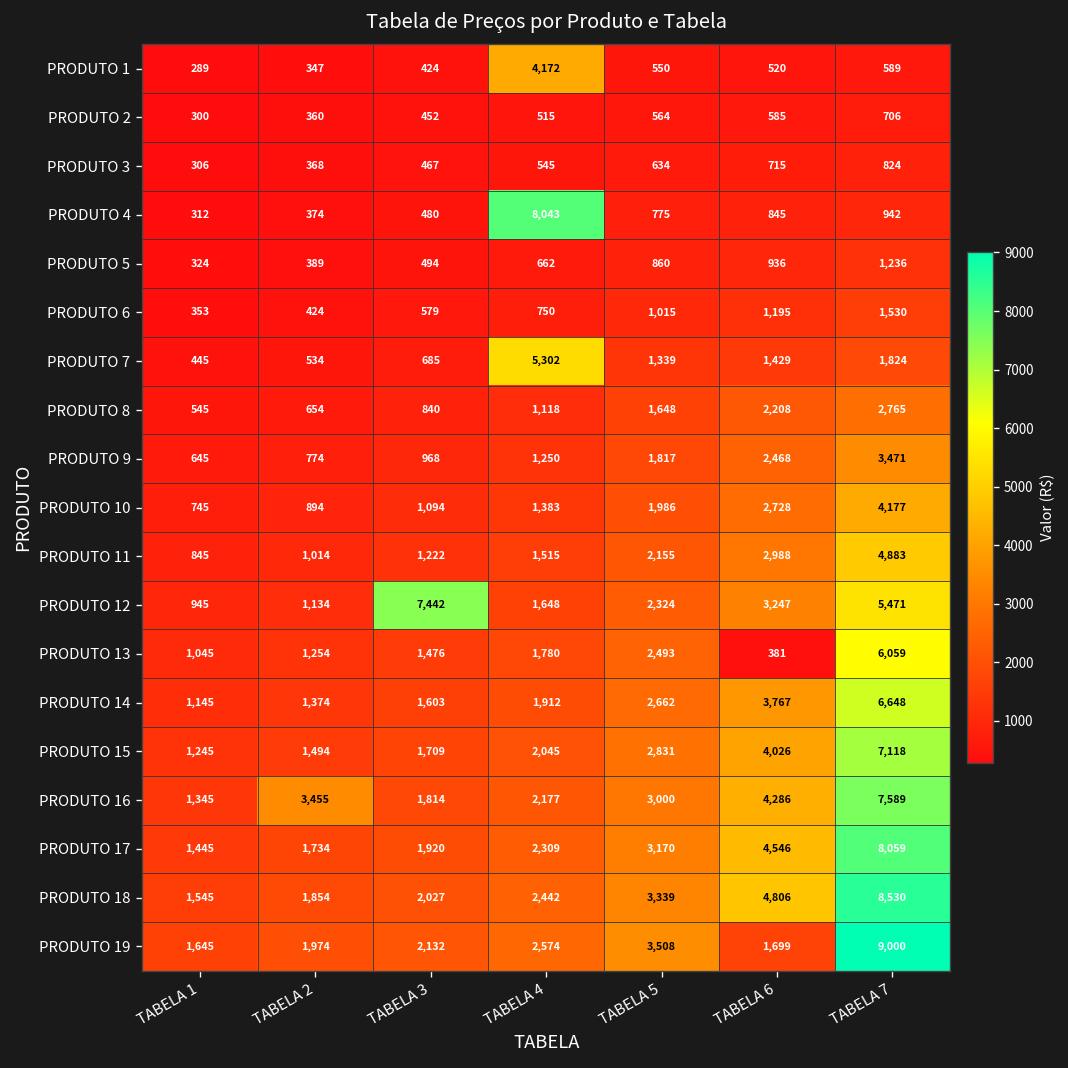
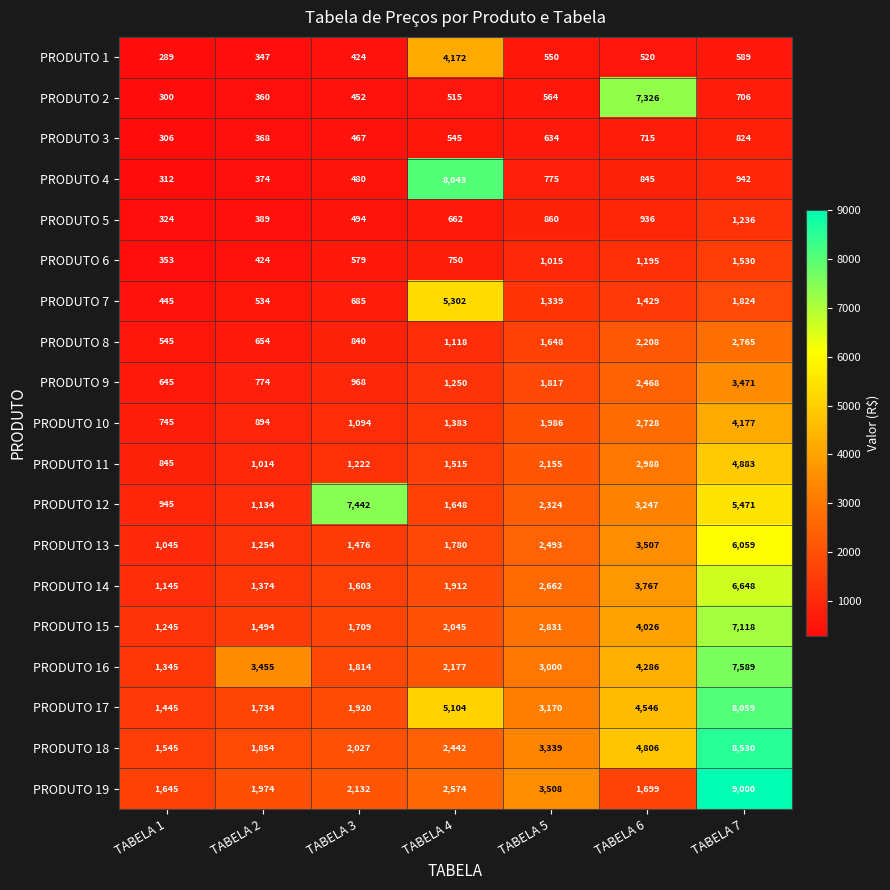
PRODUTO 2, TABELA 6: 585 -> 7,326
PRODUTO 13, TABELA 6: 381 -> 3,507
PRODUTO 17, TABELA 4: 2,309 -> 5,104
